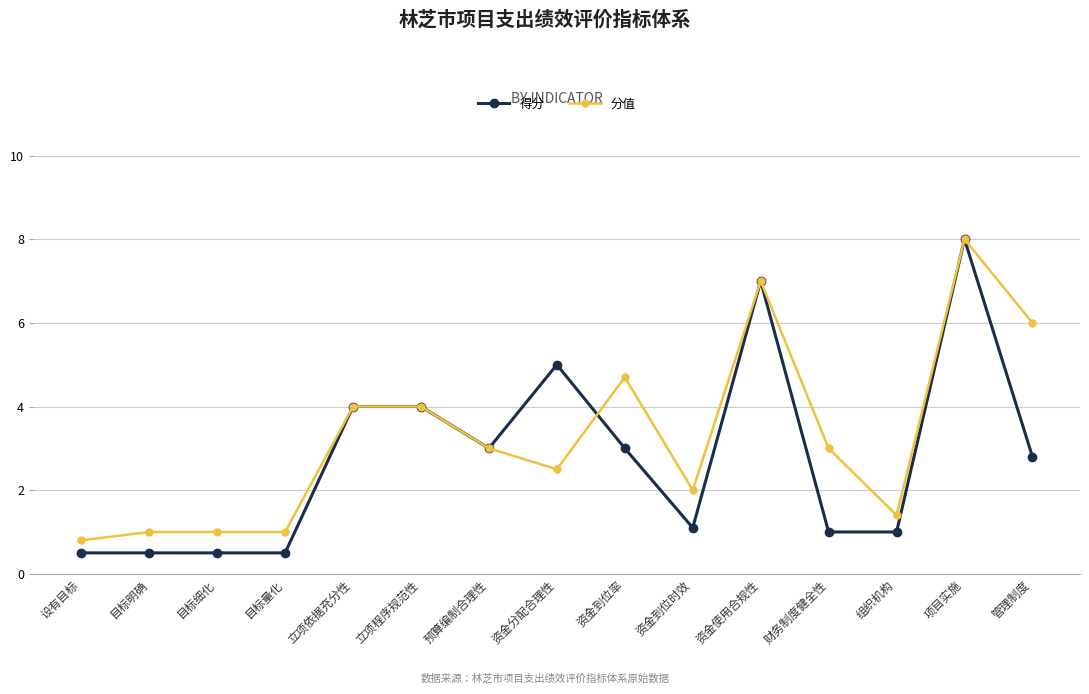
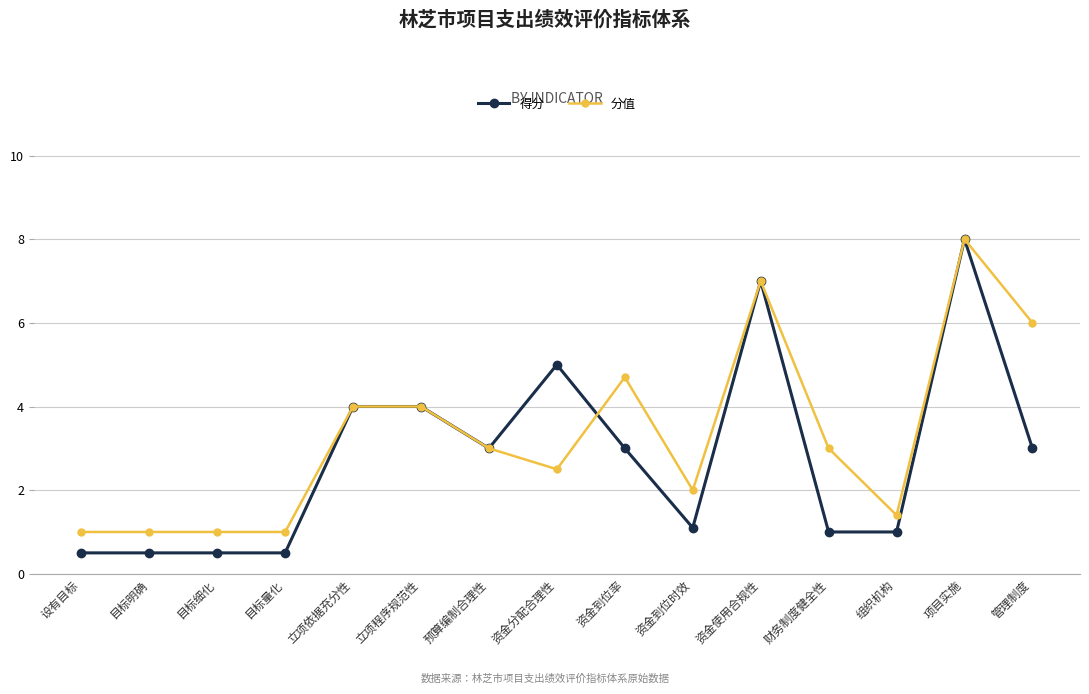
分值, 设有目标: 0.8 -> 1.0
得分, 管理制度: 2.8 -> 3.0
